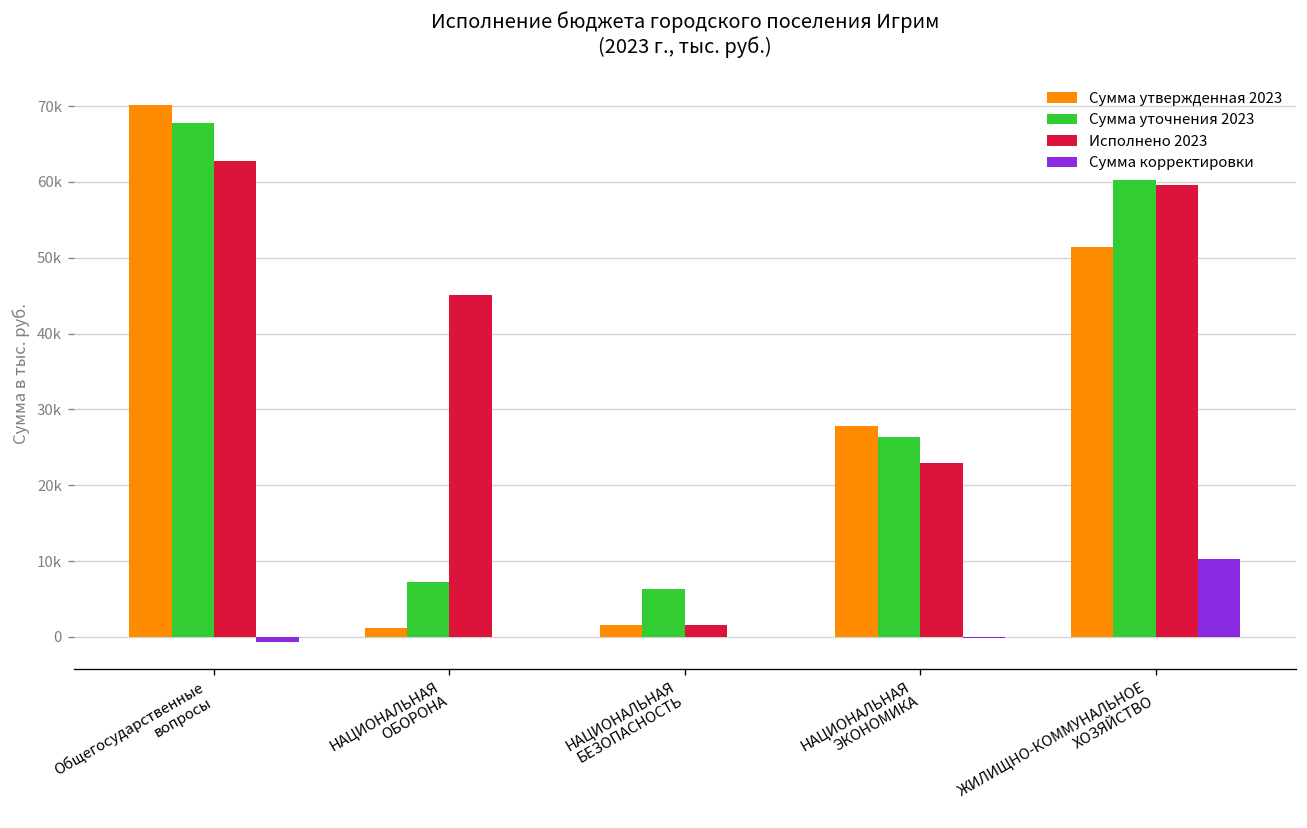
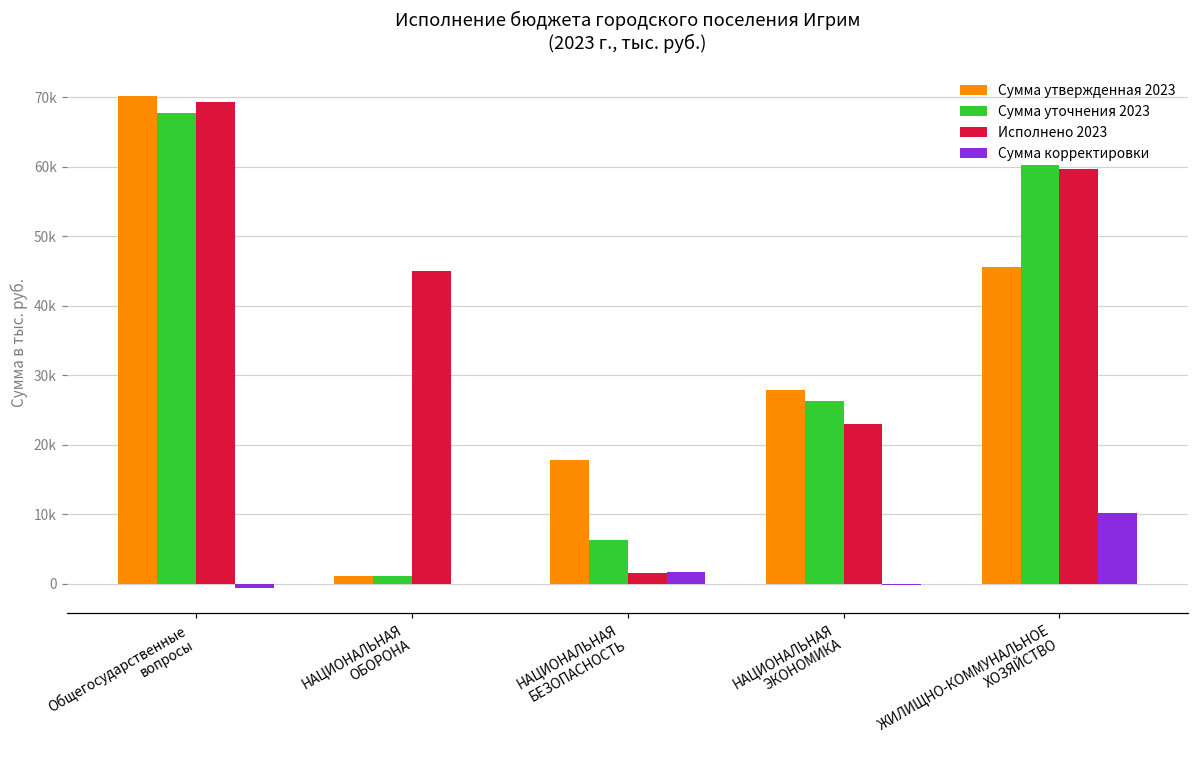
Исполнено 2023, Общегосударственные вопросы: 63000 -> 69000
Сумма уточнения 2023, НАЦИОНАЛЬНАЯ ОБОРОНА: 7000 -> 1000
Сумма утвержденная 2023, НАЦИОНАЛЬНАЯ БЕЗОПАСНОСТЬ: 2000 -> 18000
Сумма корректировки, НАЦИОНАЛЬНАЯ БЕЗОПАСНОСТЬ: 0 -> 2000
Сумма утвержденная 2023, ЖИЛИЩНО-КОММУНАЛЬНОЕ ХОЗЯЙСТВО: 51000 -> 46000
